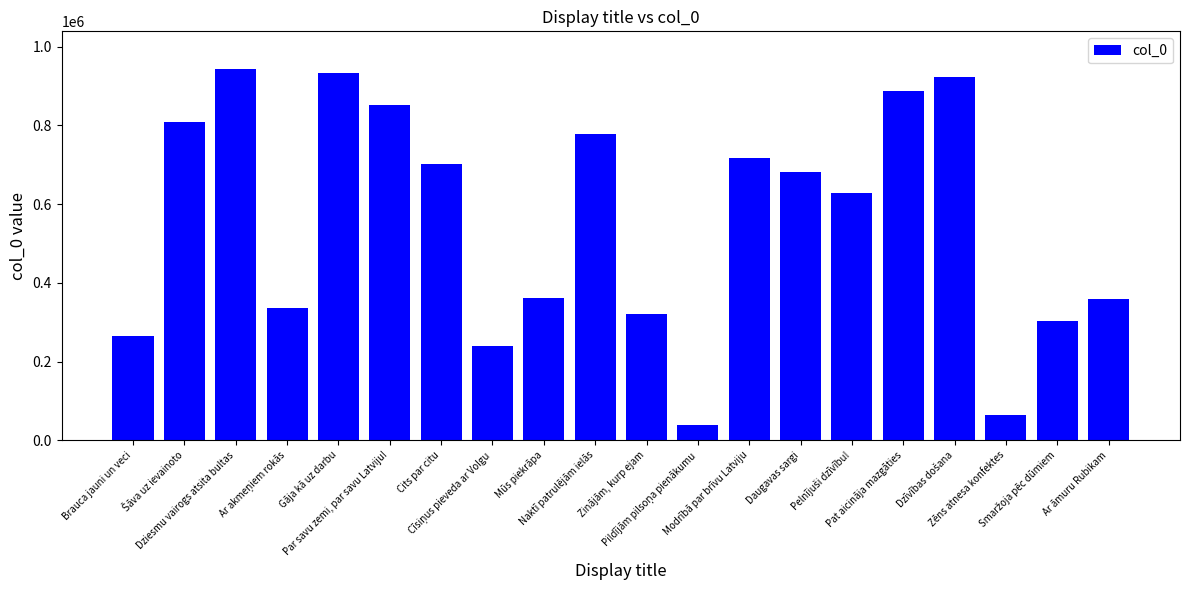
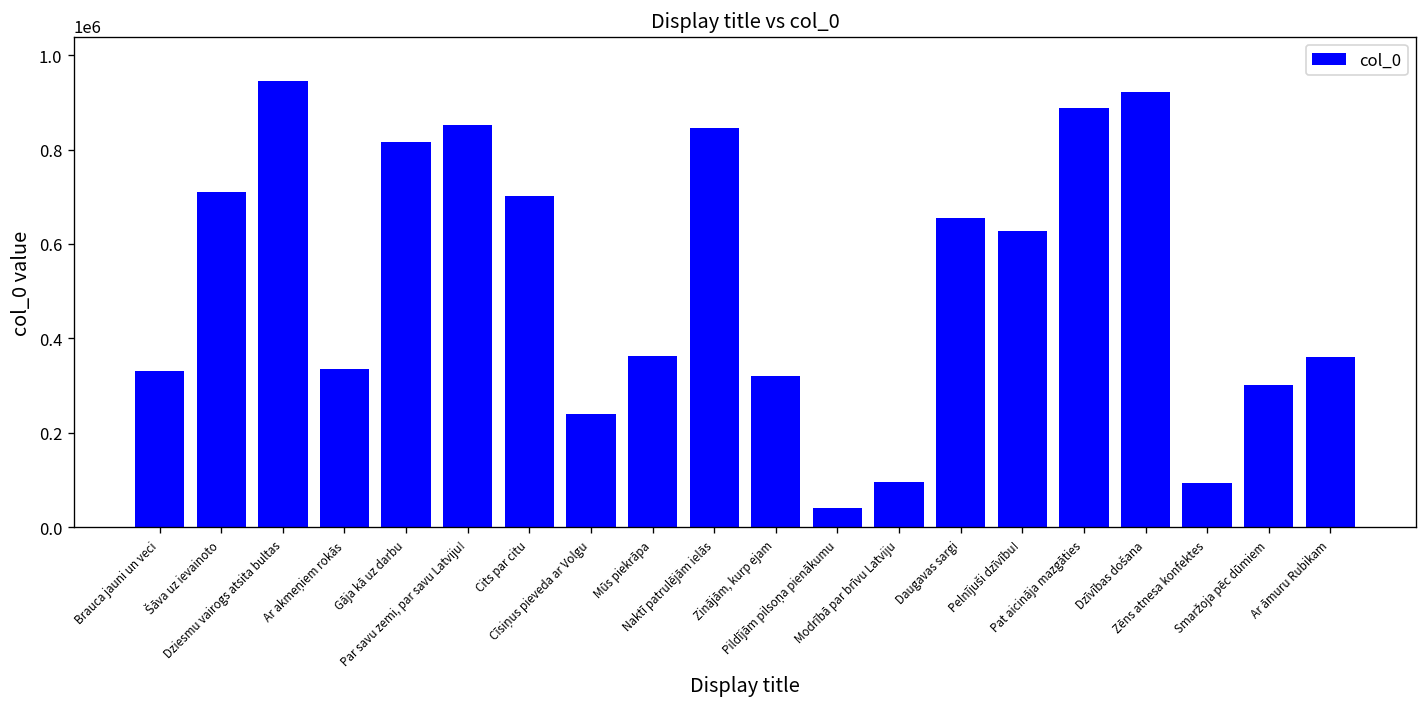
Brauca jauni un veci: 270000 -> 330000
Šāva uz ievainoto: 810000 -> 710000
Gāja kā uz darbu: 930000 -> 820000
Naktī patrulējām ielās: 780000 -> 840000
Modrībā par brīvu Latviju: 720000 -> 100000
Daugavas sargi: 680000 -> 650000
Zēns atnesa konfektes: 60000 -> 90000
